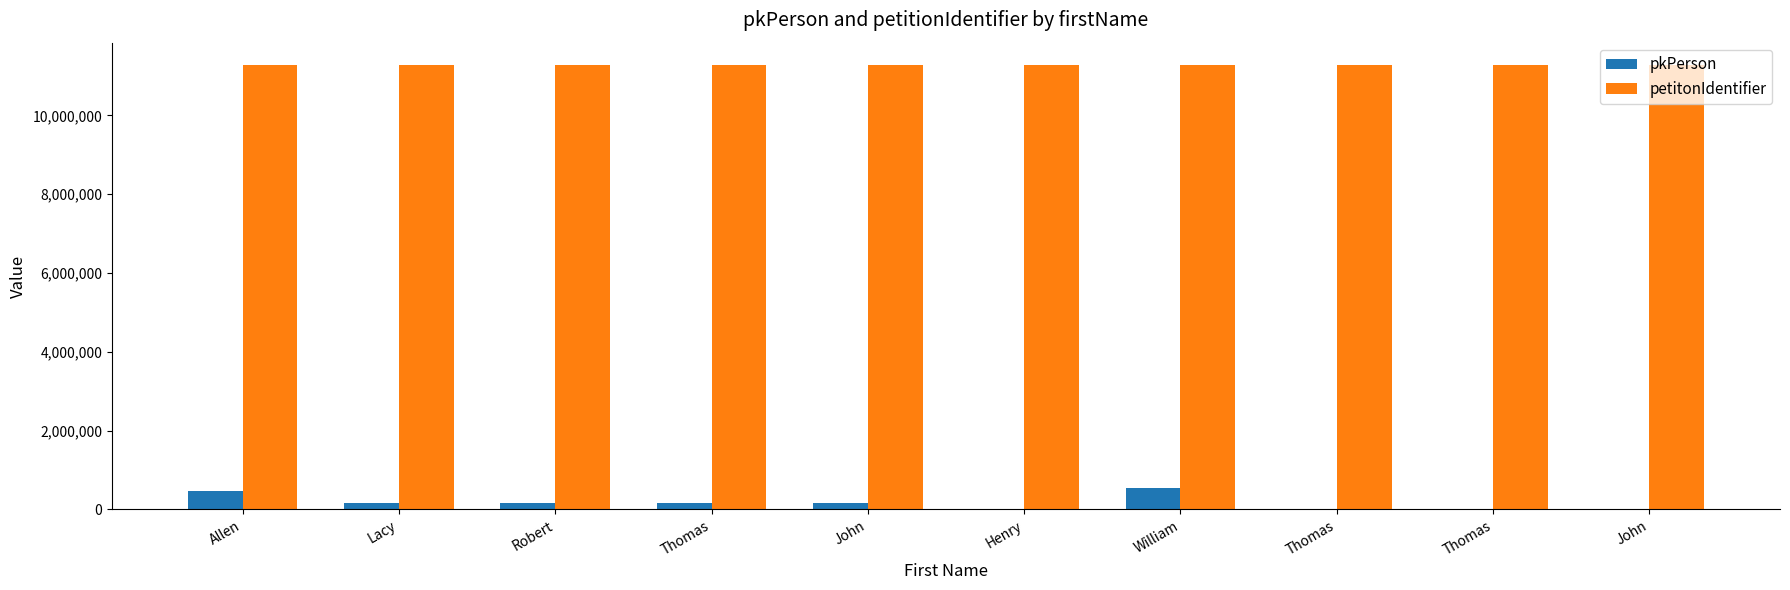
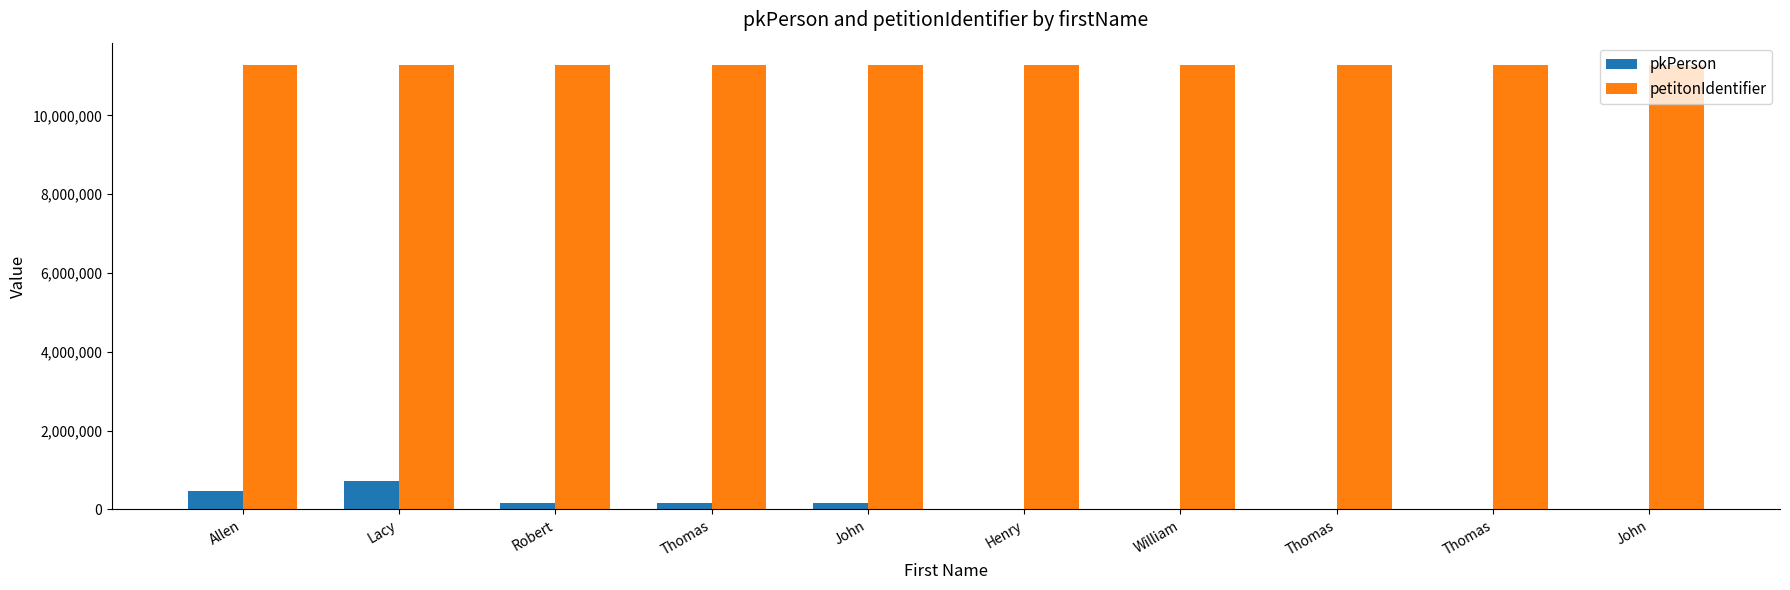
pkPerson, Lacy: 200,000 -> 700,000
pkPerson, William: 500,000 -> 0
